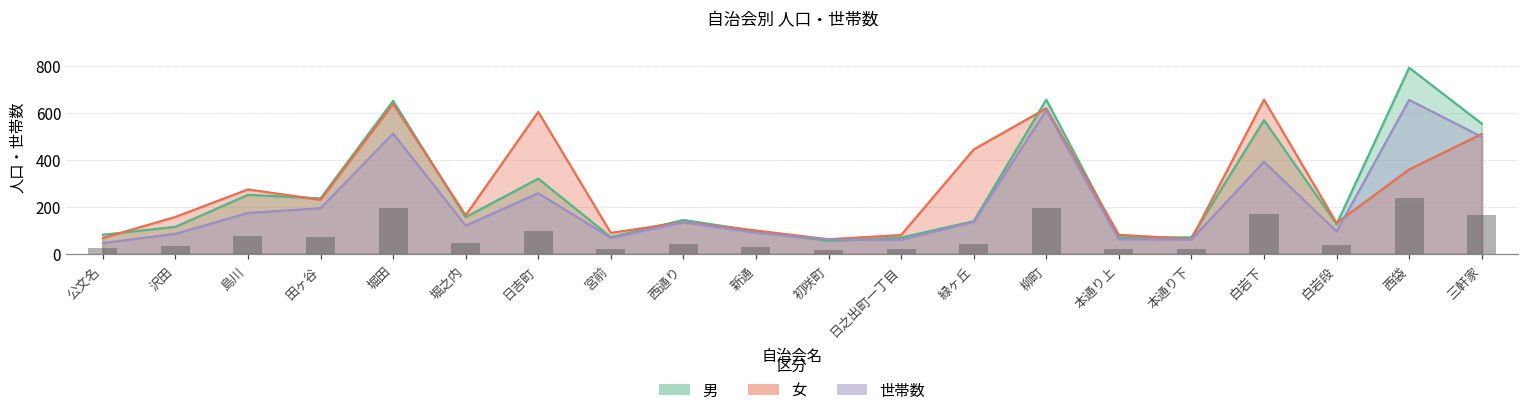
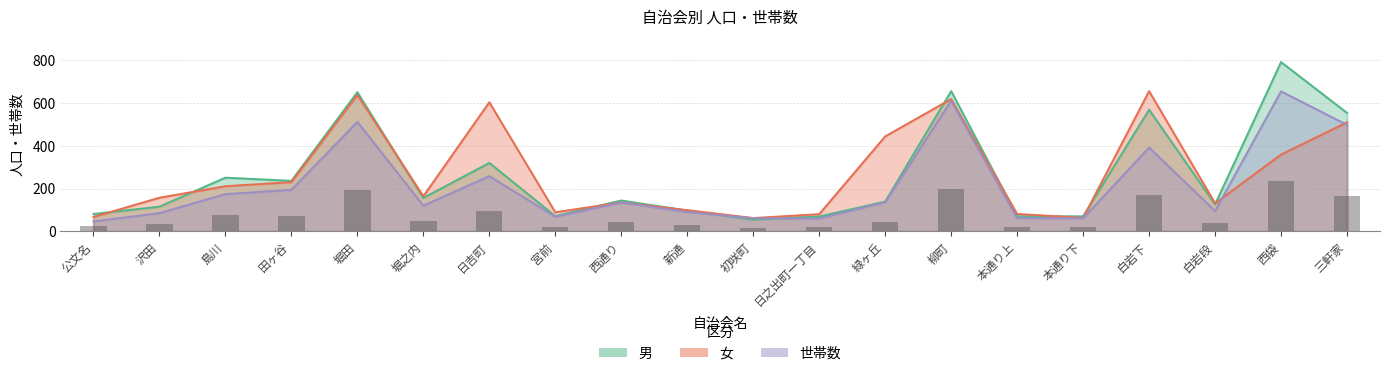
女, 島川: 270 -> 210
